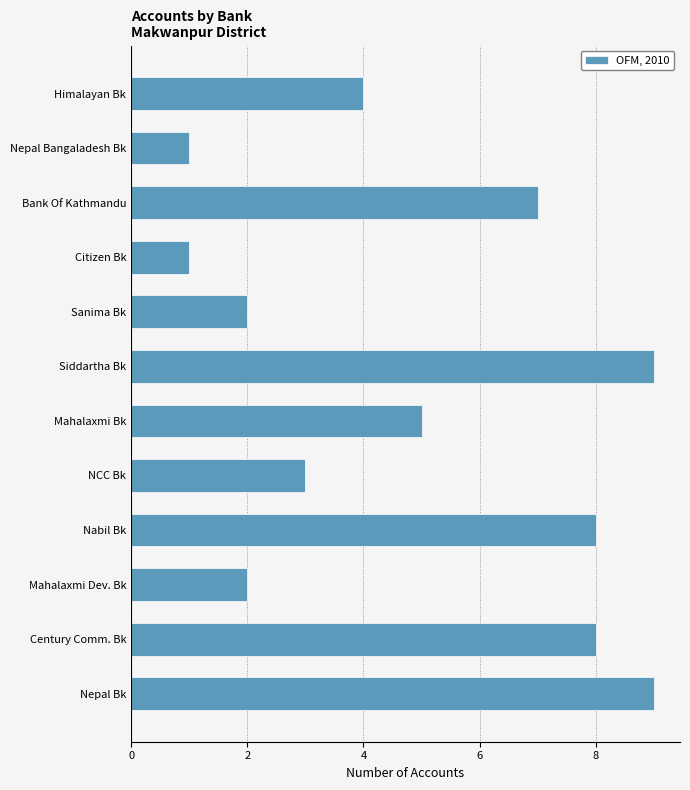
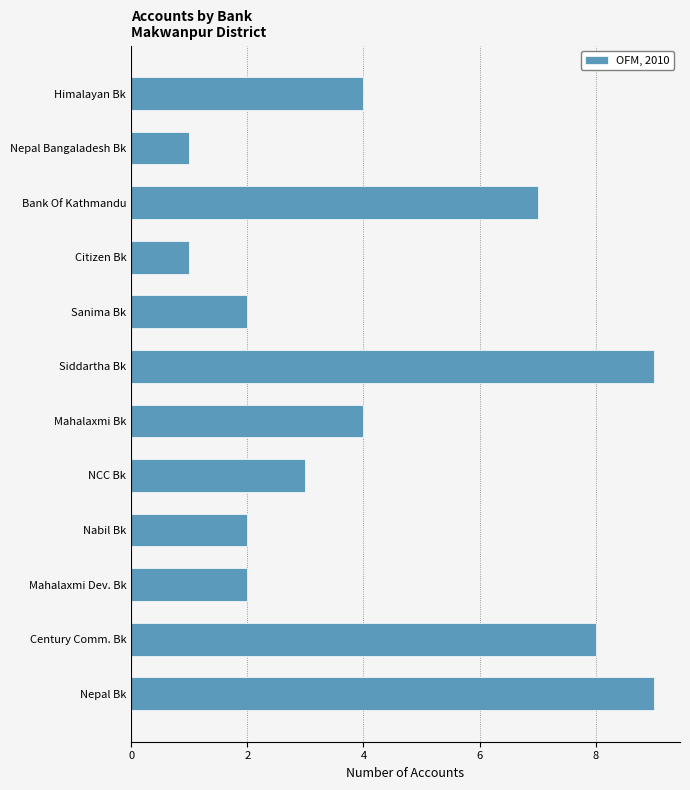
Mahalaxmi Bk: 5 -> 4
Nabil Bk: 8 -> 2
